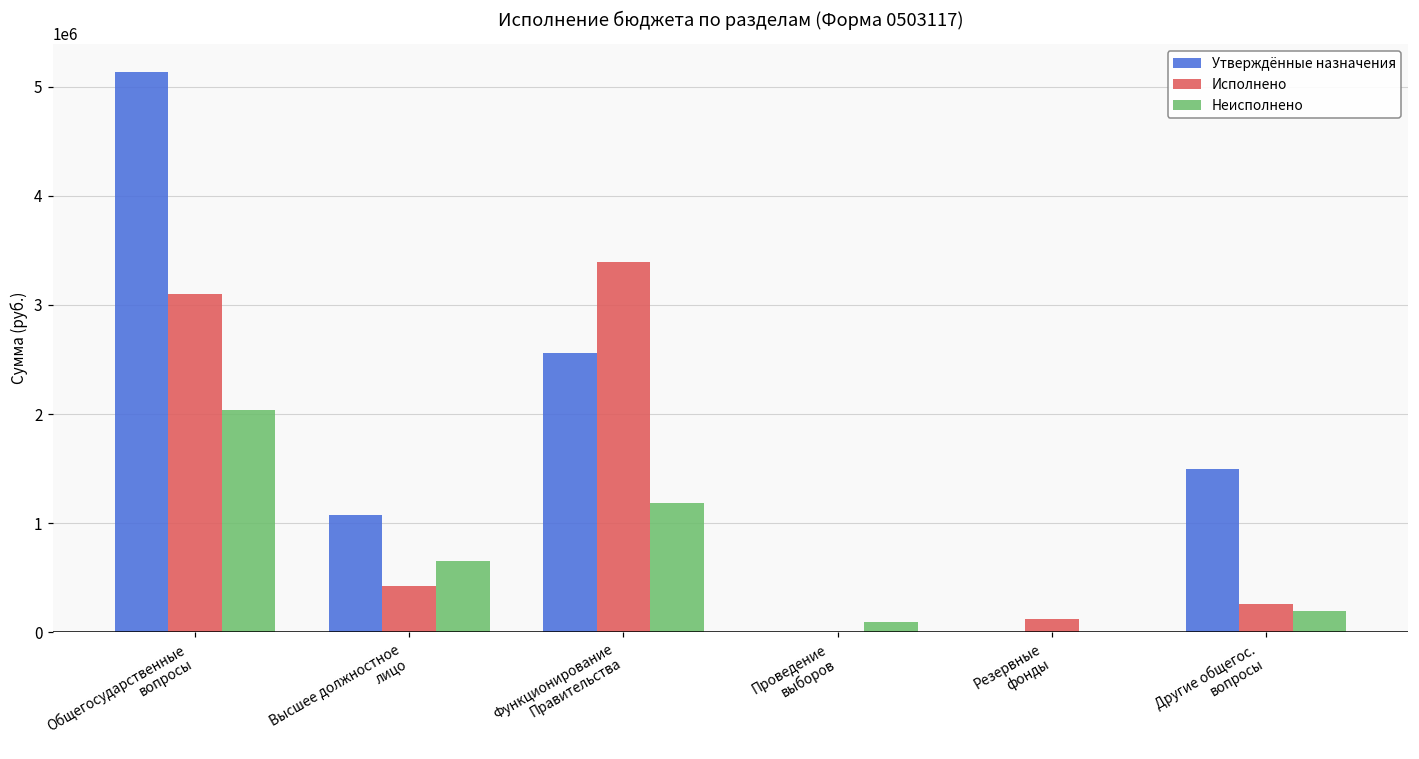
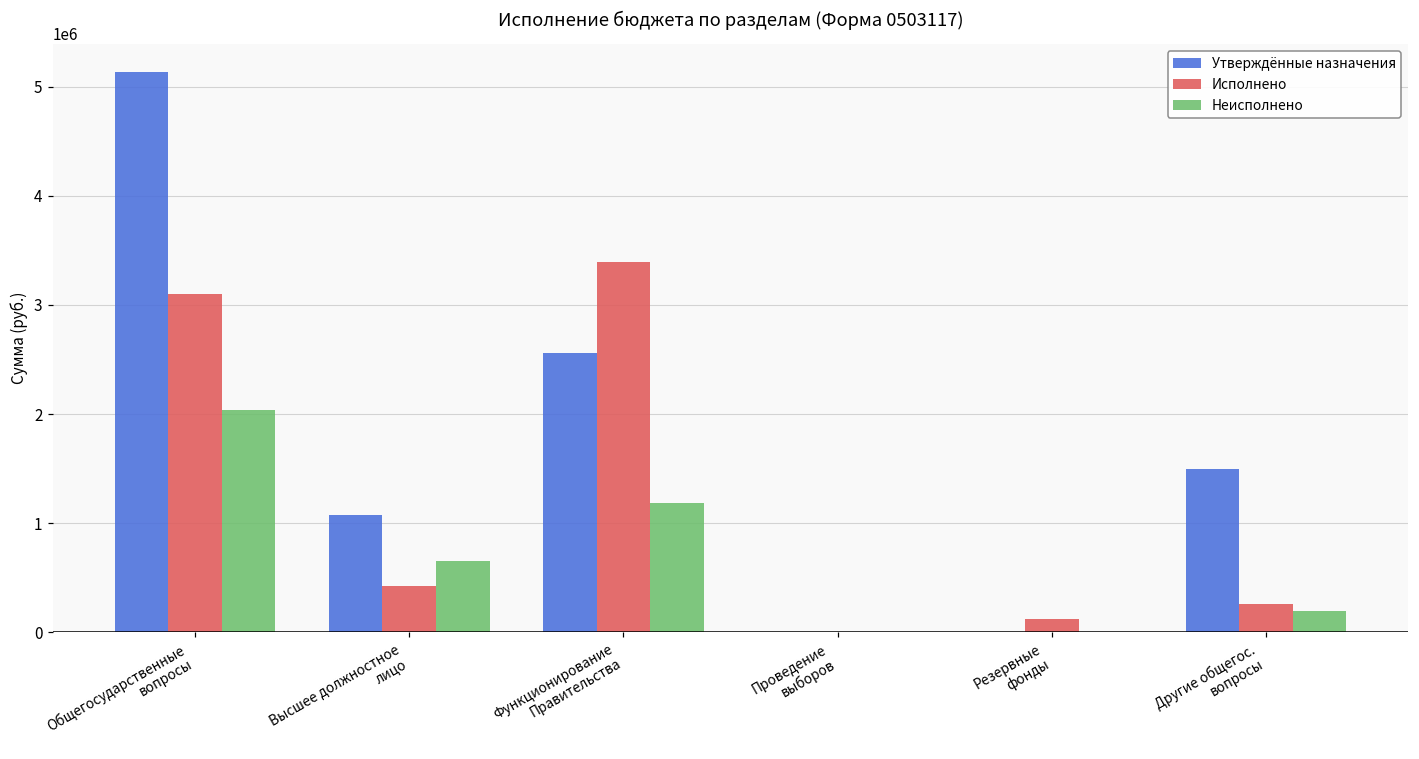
Неисполнено, Проведение выборов: 100000 -> 0
